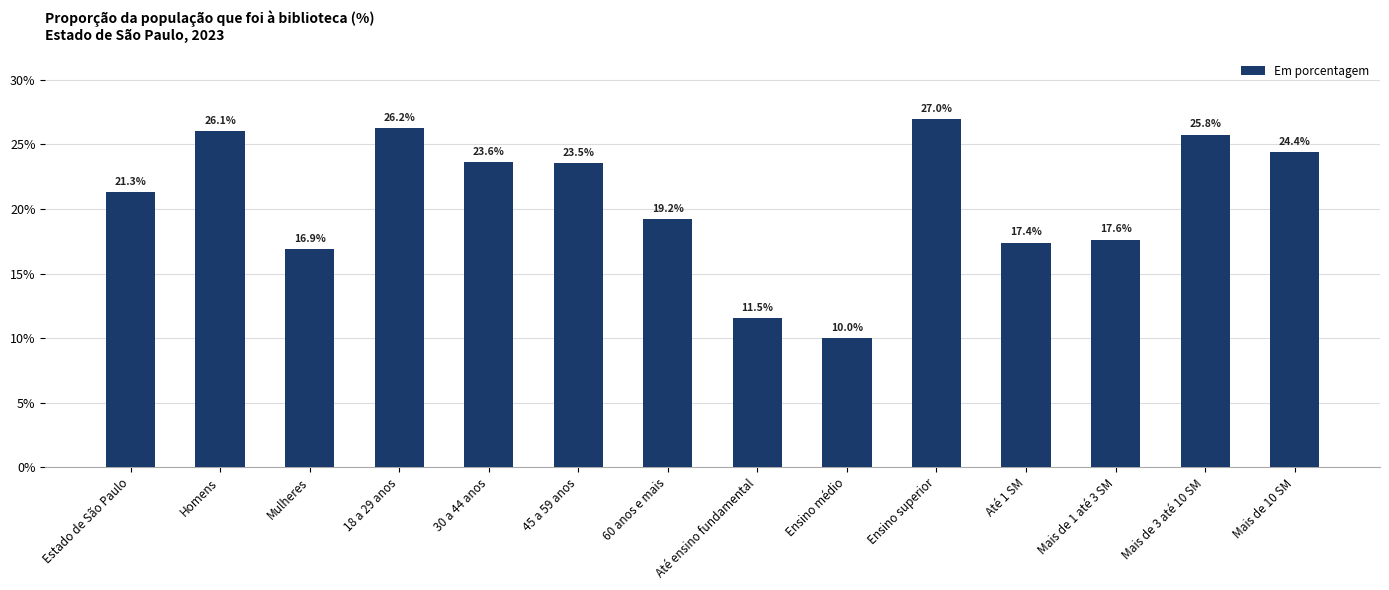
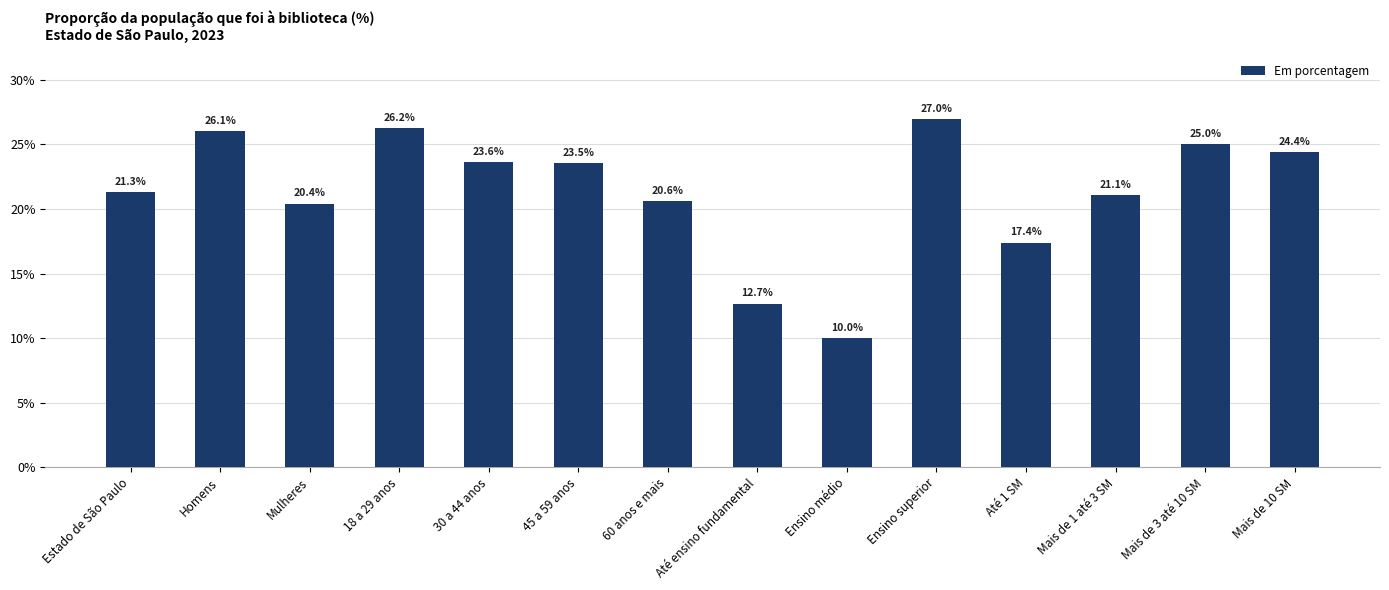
Mulheres: 16.9% -> 20.4%
60 anos e mais: 19.2% -> 20.6%
Até ensino fundamental: 11.5% -> 12.7%
Mais de 1 até 3 SM: 17.6% -> 21.1%
Mais de 3 até 10 SM: 25.8% -> 25.0%
